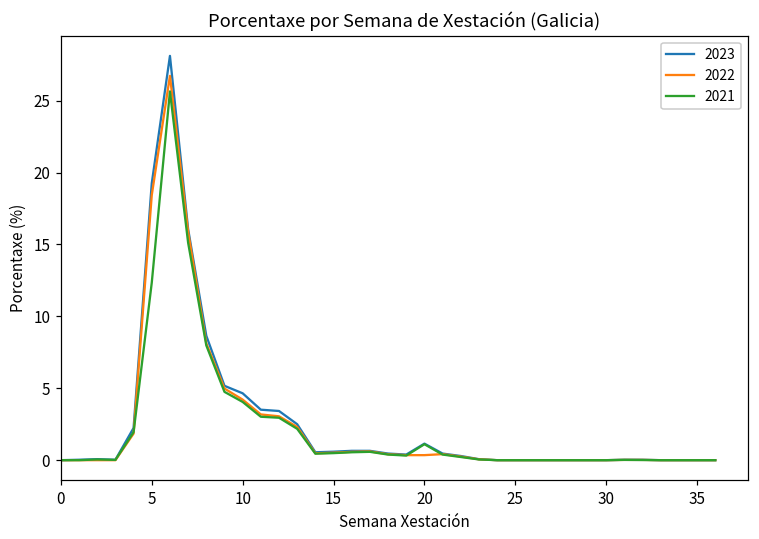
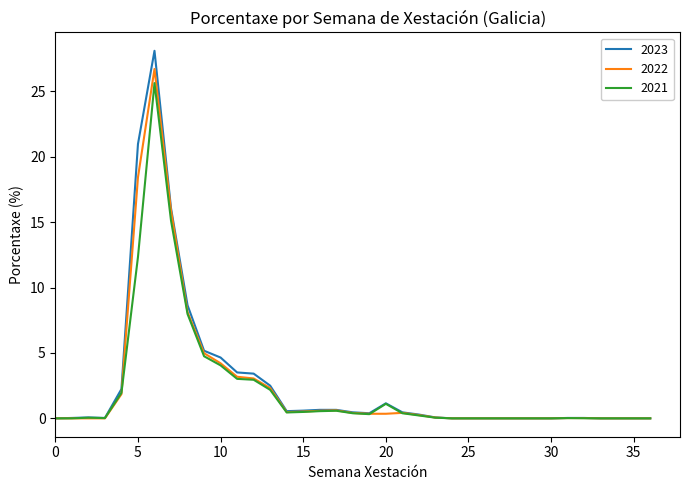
2023, 5: 19.3 -> 21.0
